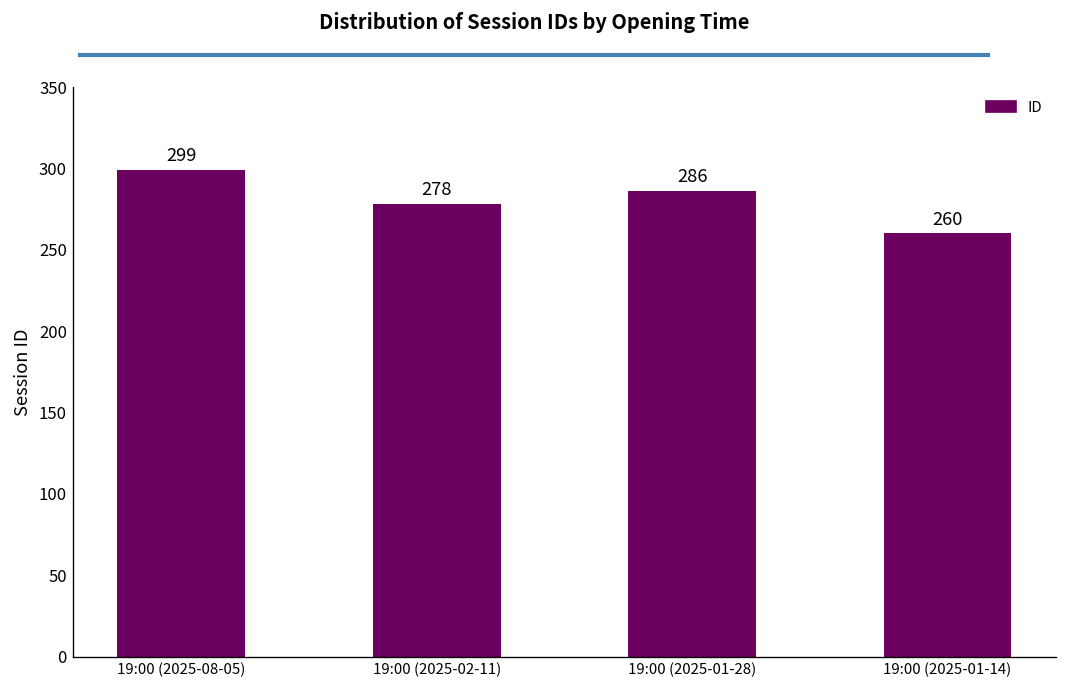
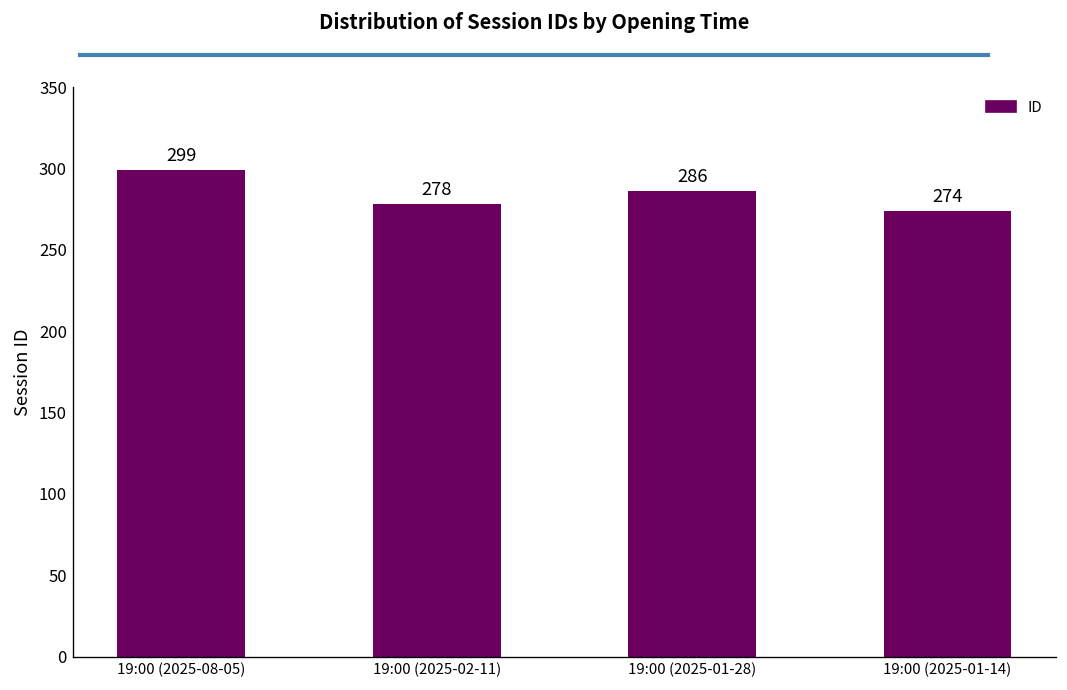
19:00 (2025-01-14): 260 -> 274
